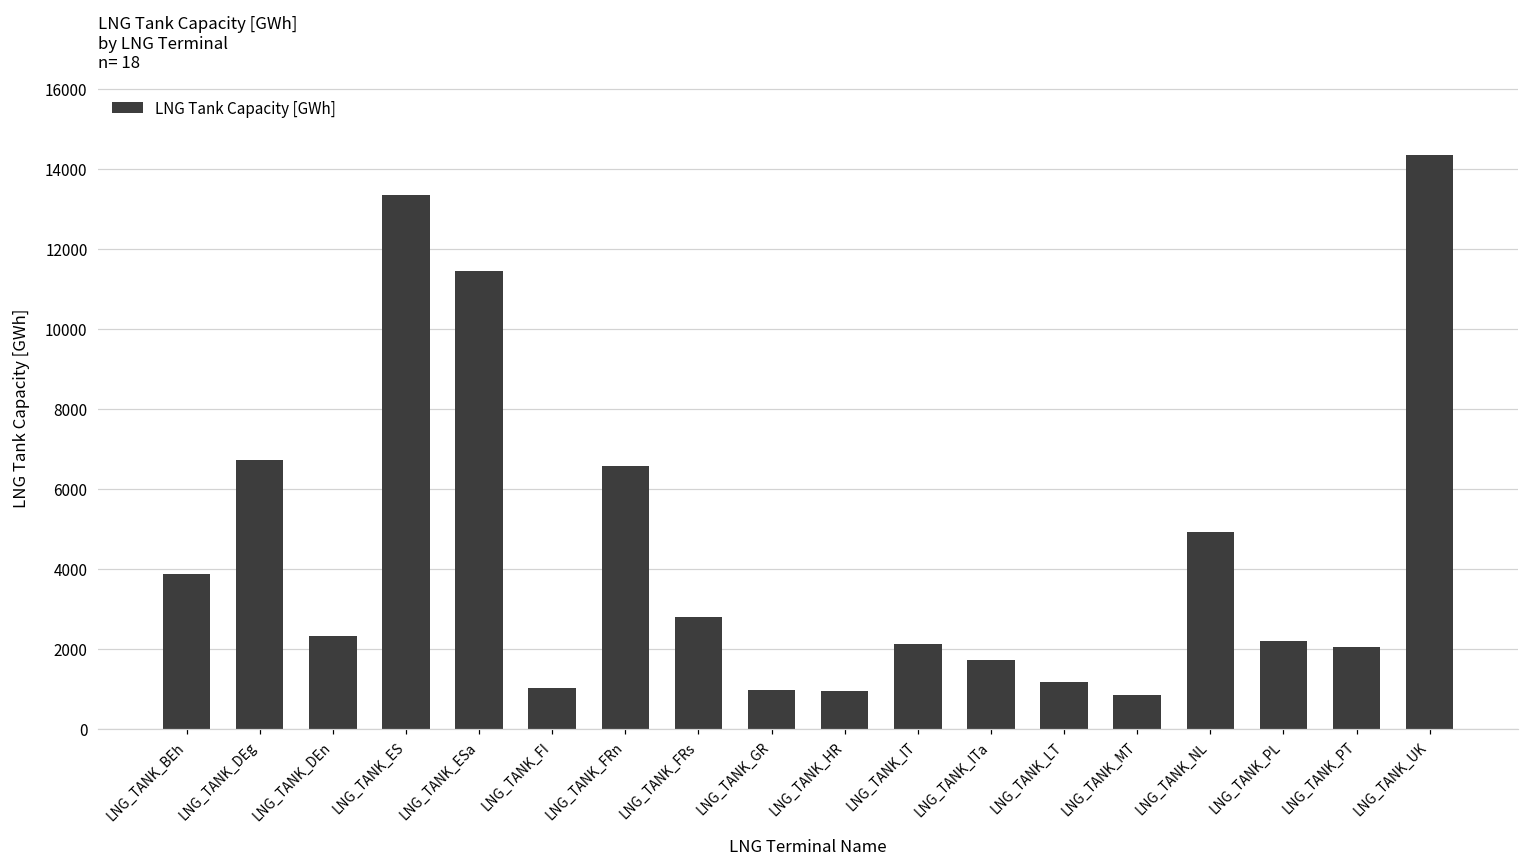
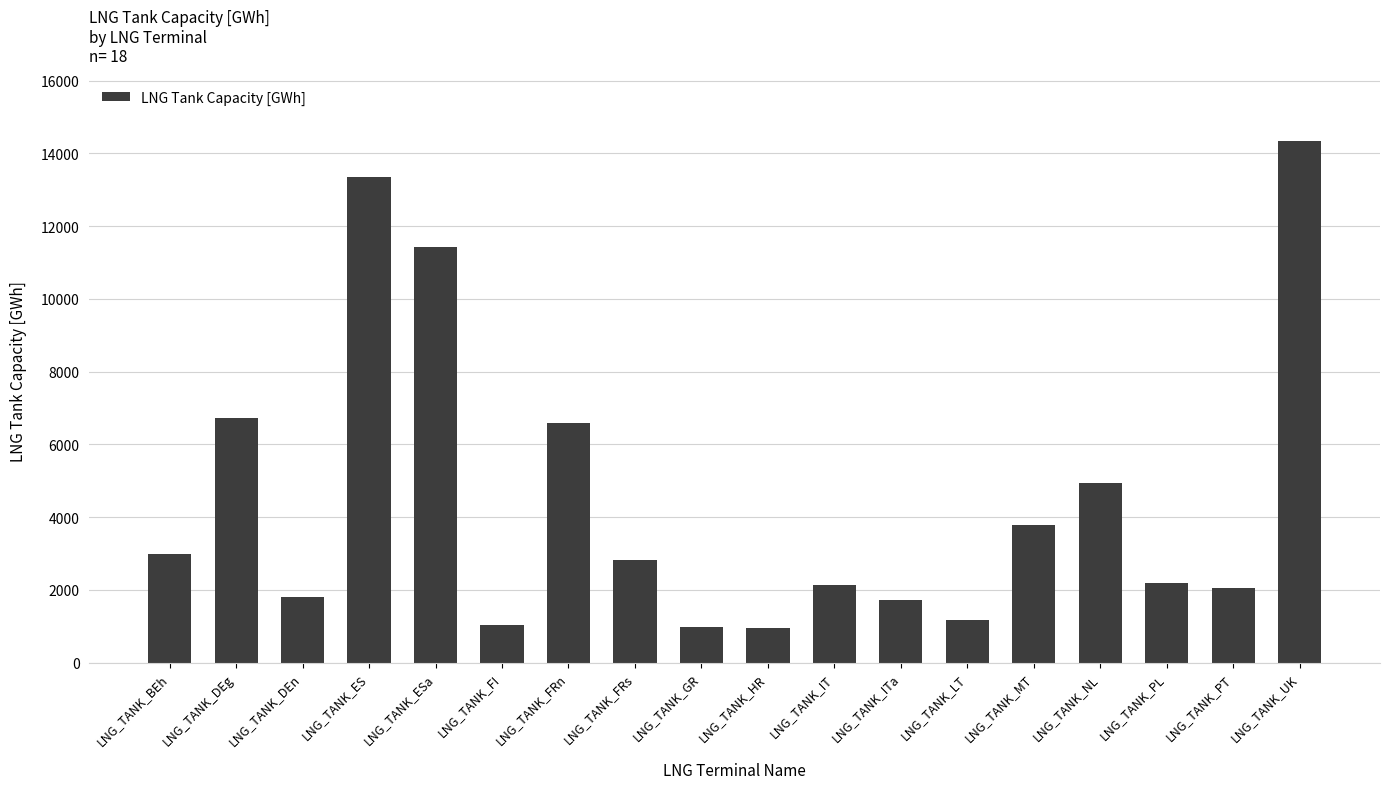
LNG_TANK_BEh: 3900 -> 3000
LNG_TANK_DEn: 2300 -> 1800
LNG_TANK_MT: 900 -> 3800
